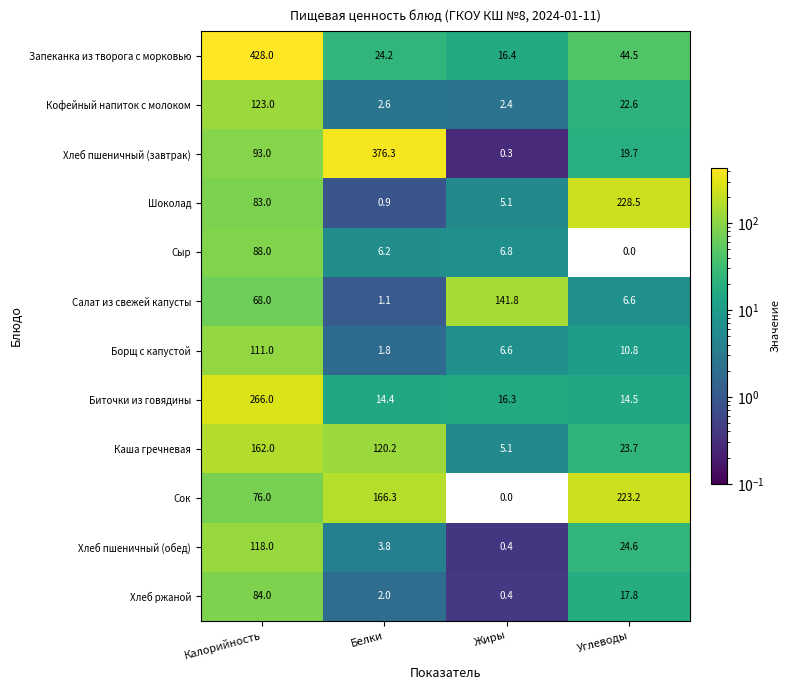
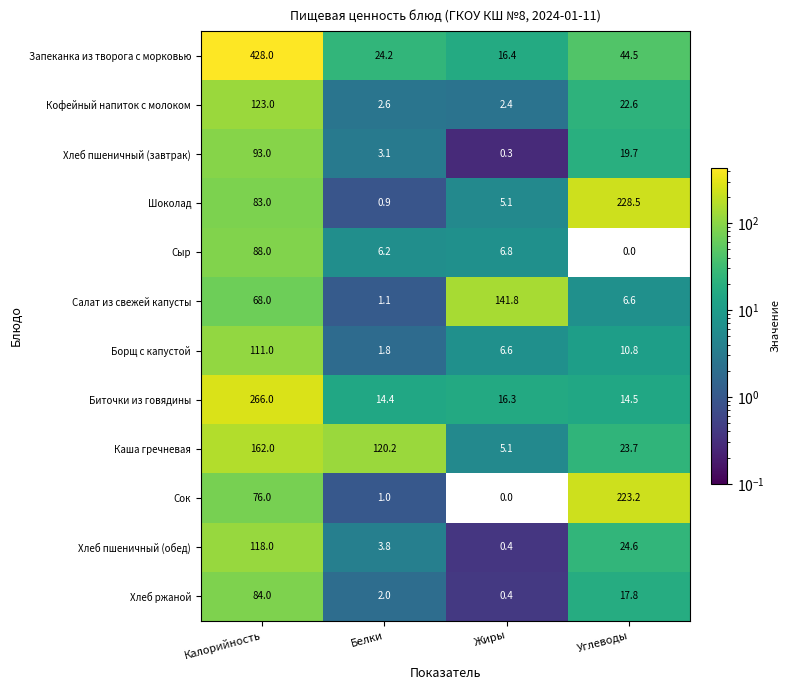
Хлеб пшеничный (завтрак), Белки: 376.3 -> 3.1
Сок, Белки: 166.3 -> 1.0
